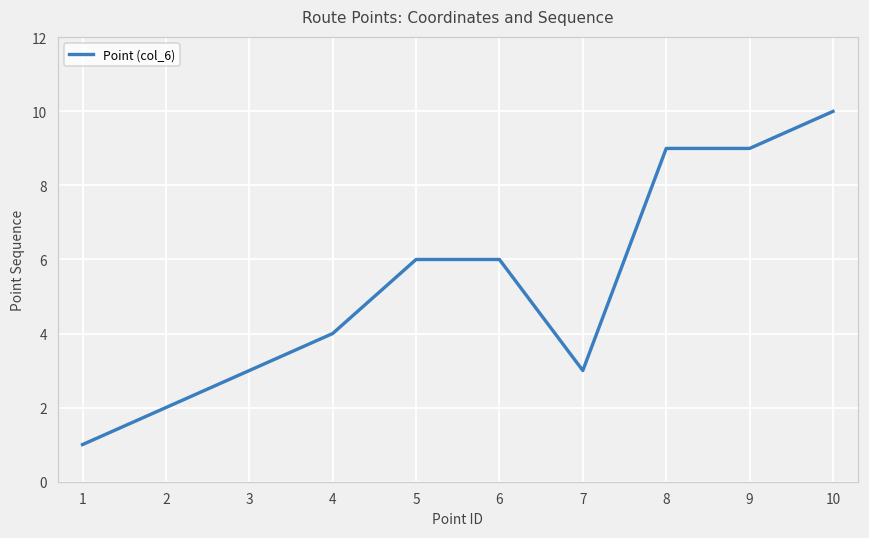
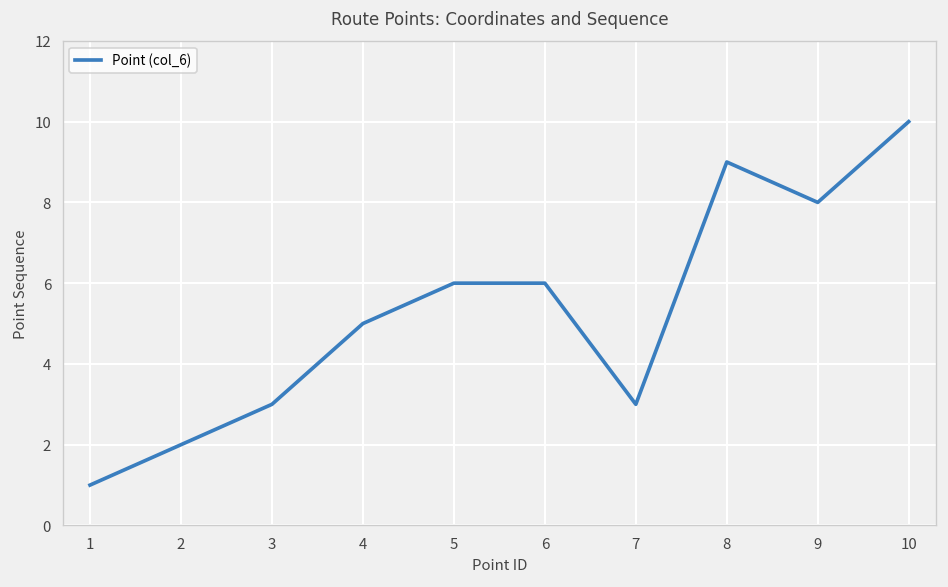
4: 4 -> 5
9: 9 -> 8
